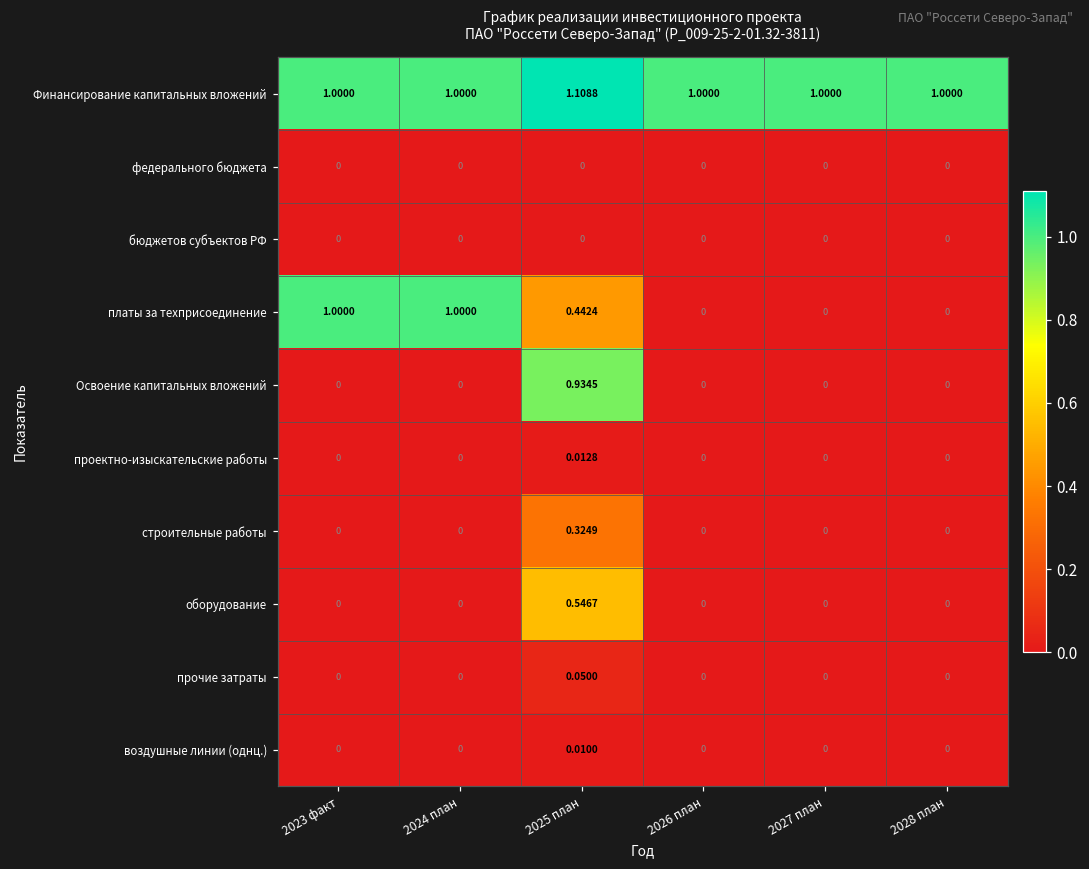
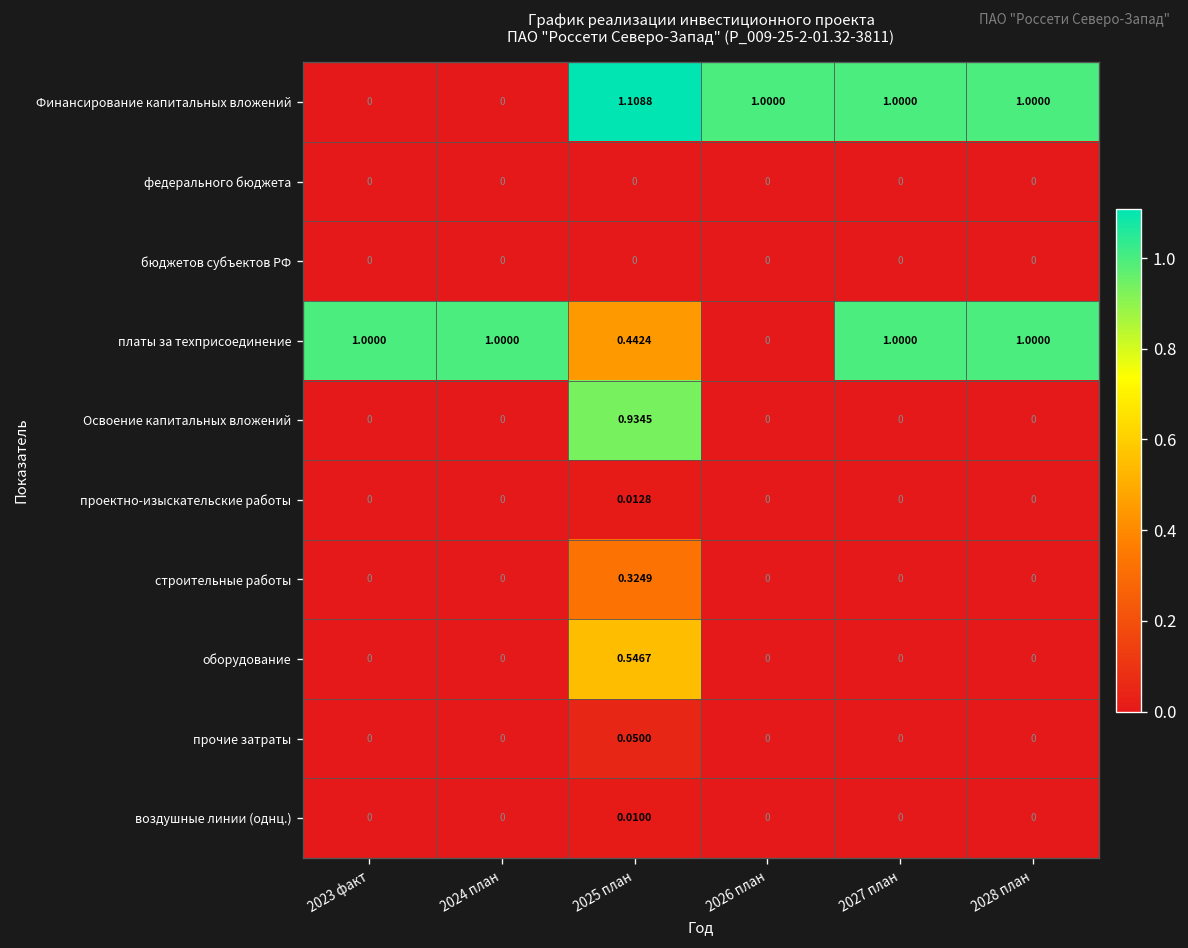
Финансирование капитальных вложений, 2023 факт: 1.0000 -> 0
Финансирование капитальных вложений, 2024 план: 1.0000 -> 0
платы за техприсоединение, 2027 план: 0 -> 1.0000
платы за техприсоединение, 2028 план: 0 -> 1.0000
